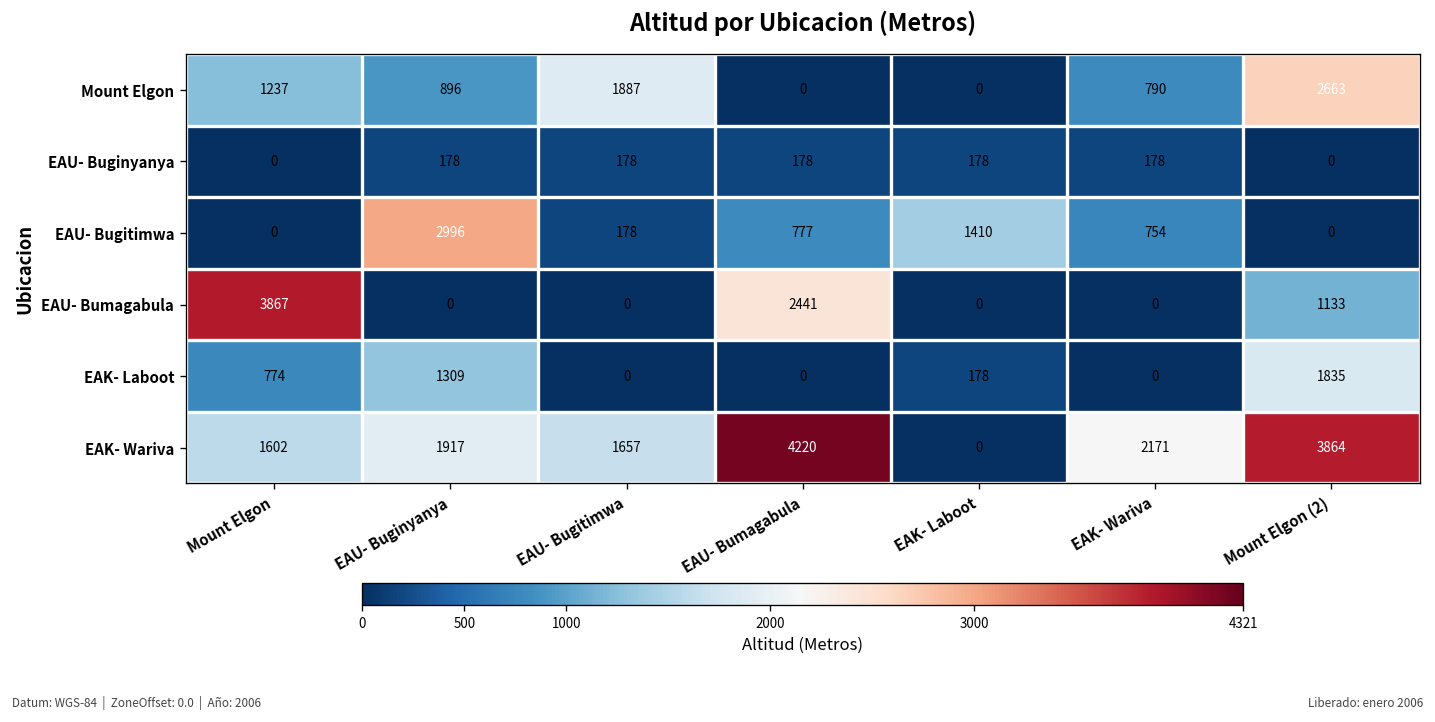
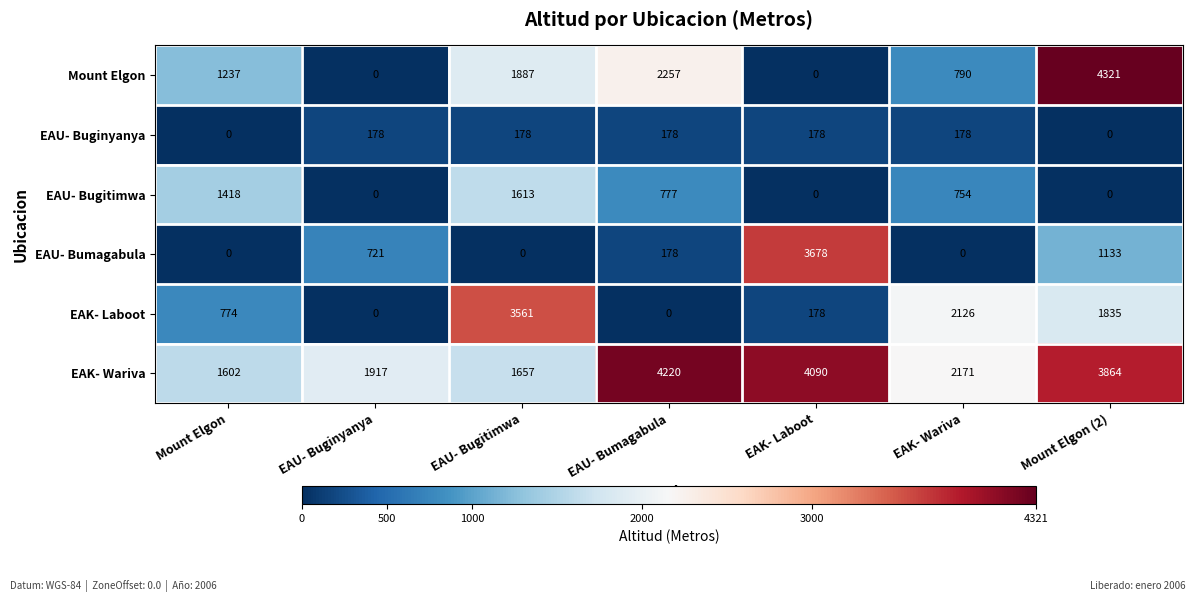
Mount Elgon, EAU- Buginyanya: 896 -> 0
Mount Elgon, EAU- Bumagabula: 0 -> 2257
Mount Elgon, Mount Elgon (2): 2663 -> 4321
EAU- Bugitimwa, Mount Elgon: 0 -> 1418
EAU- Bugitimwa, EAU- Buginyanya: 2996 -> 0
EAU- Bugitimwa, EAU- Bugitimwa: 178 -> 1613
EAU- Bugitimwa, EAK- Laboot: 1410 -> 0
EAU- Bumagabula, Mount Elgon: 3867 -> 0
EAU- Bumagabula, EAU- Buginyanya: 0 -> 721
EAU- Bumagabula, EAU- Bumagabula: 2441 -> 178
EAU- Bumagabula, EAK- Laboot: 0 -> 3678
EAK- Laboot, EAU- Buginyanya: 1309 -> 0
EAK- Laboot, EAU- Bugitimwa: 0 -> 3561
EAK- Laboot, EAK- Wariva: 0 -> 2126
EAK- Wariva, EAK- Laboot: 0 -> 4090
